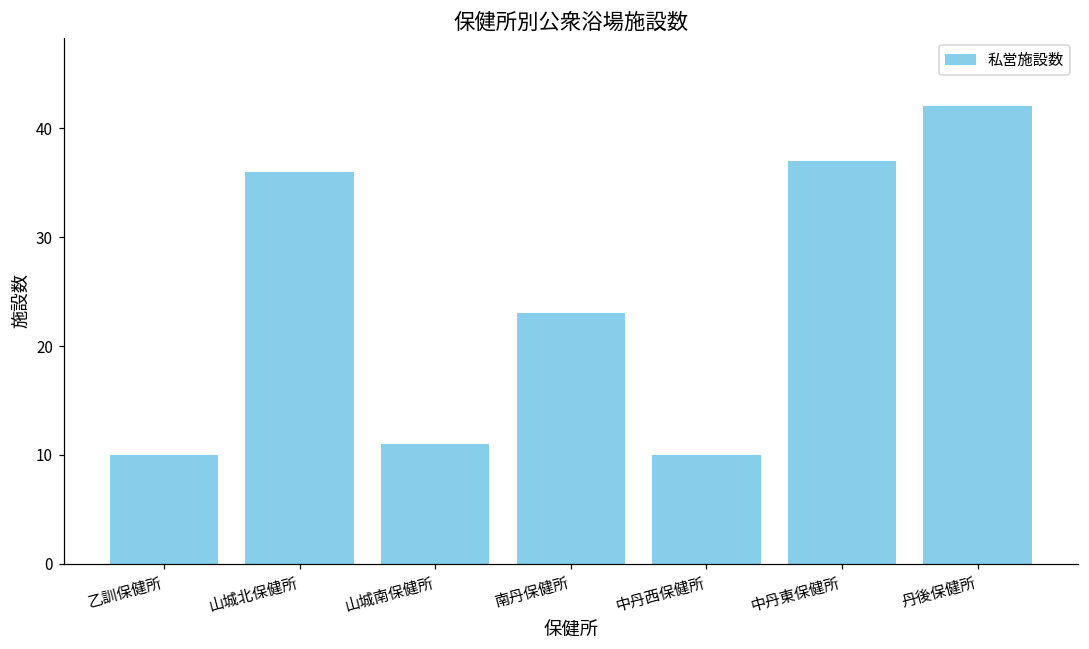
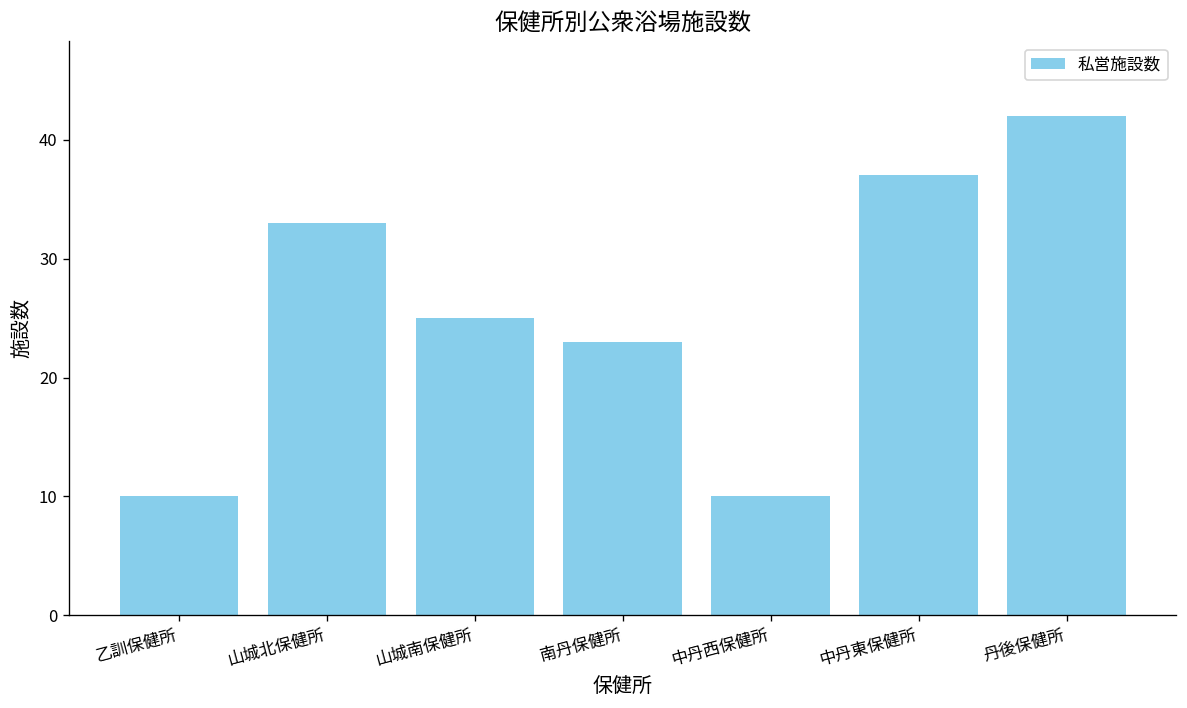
山城北保健所: 36 -> 33
山城南保健所: 11 -> 25
